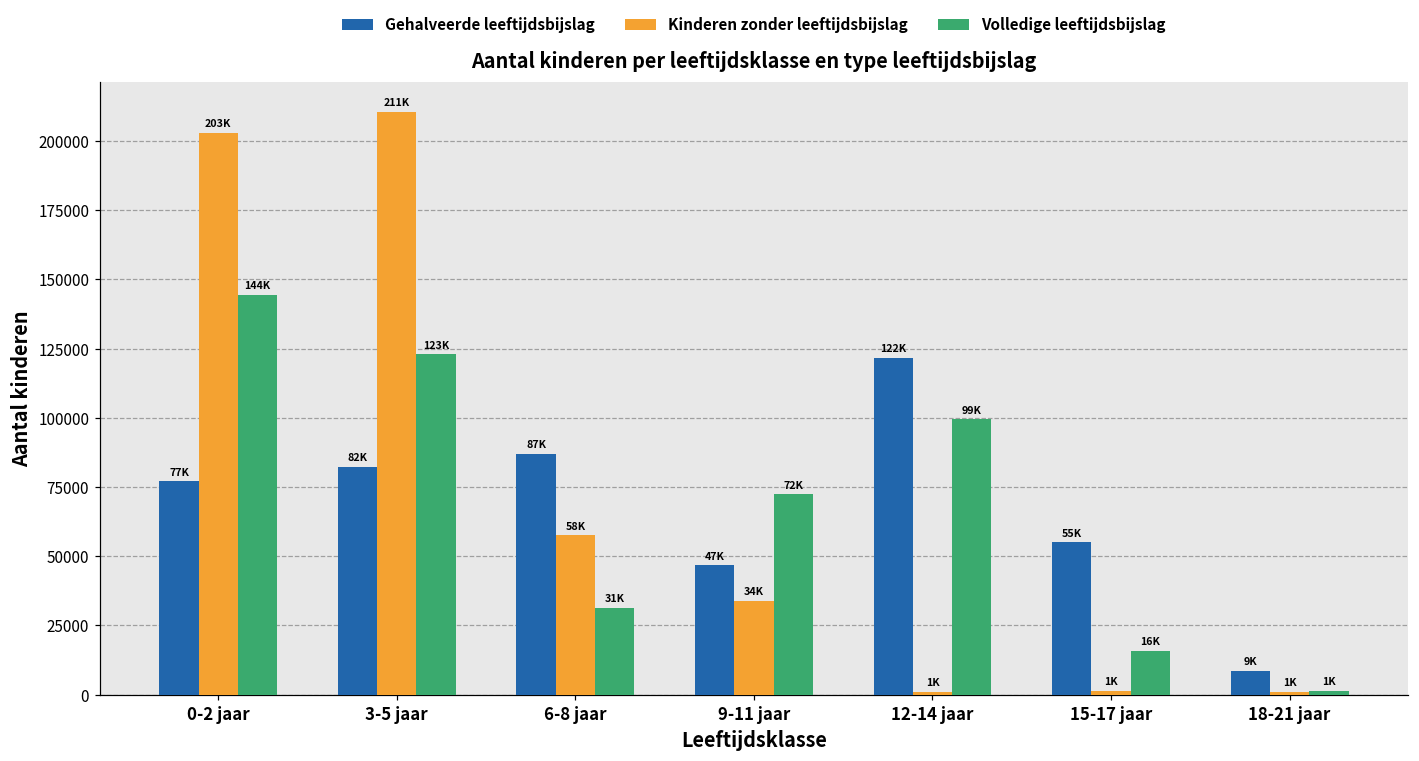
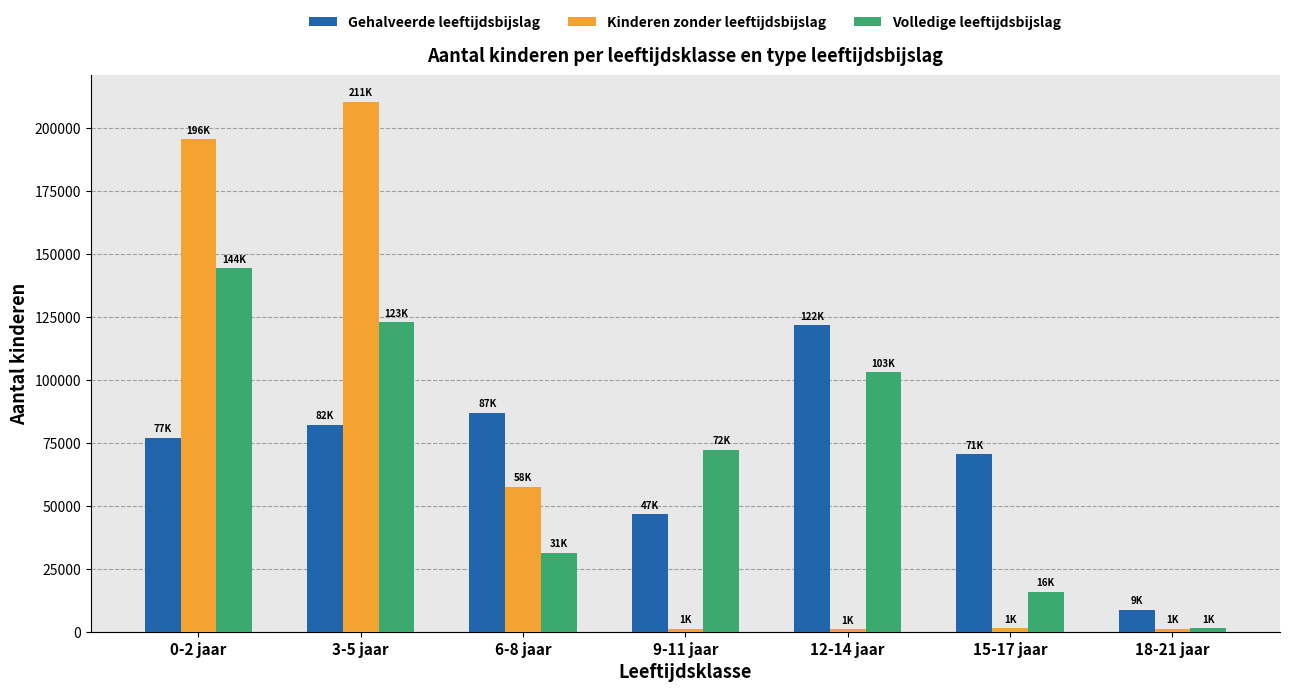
Kinderen zonder leeftijdsbijslag, 0-2 jaar: 203K -> 196K
Kinderen zonder leeftijdsbijslag, 9-11 jaar: 34K -> 1K
Volledige leeftijdsbijslag, 12-14 jaar: 99K -> 103K
Gehalveerde leeftijdsbijslag, 15-17 jaar: 55K -> 71K
